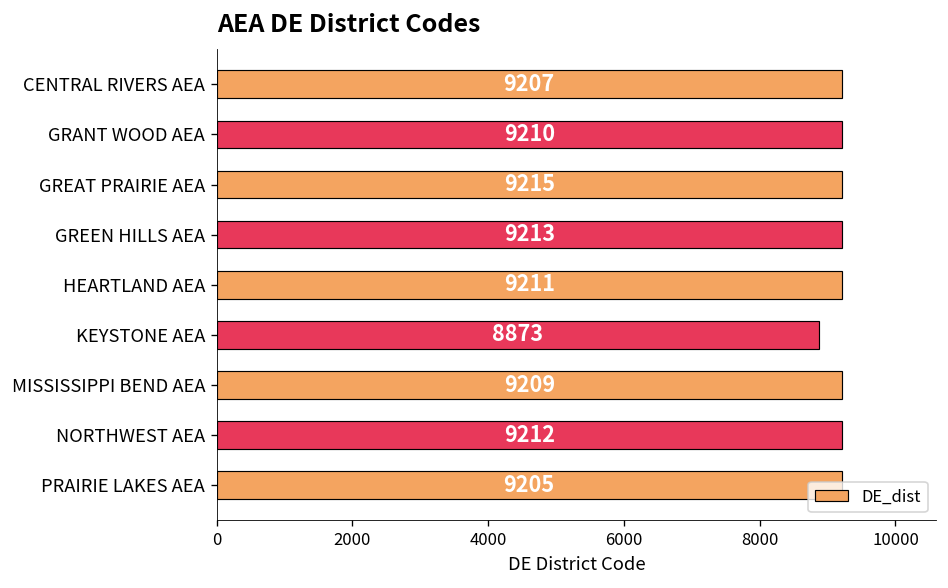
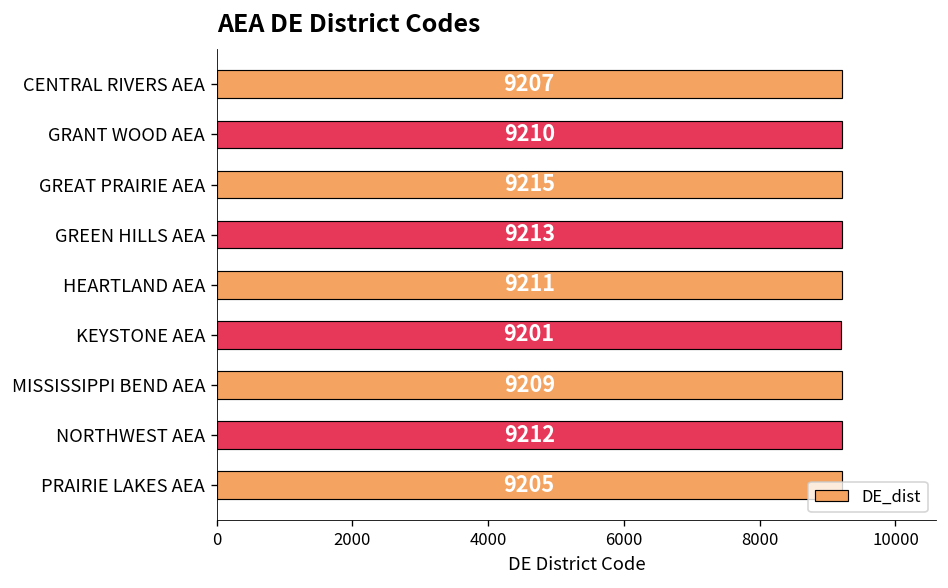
KEYSTONE AEA: 8873 -> 9201
